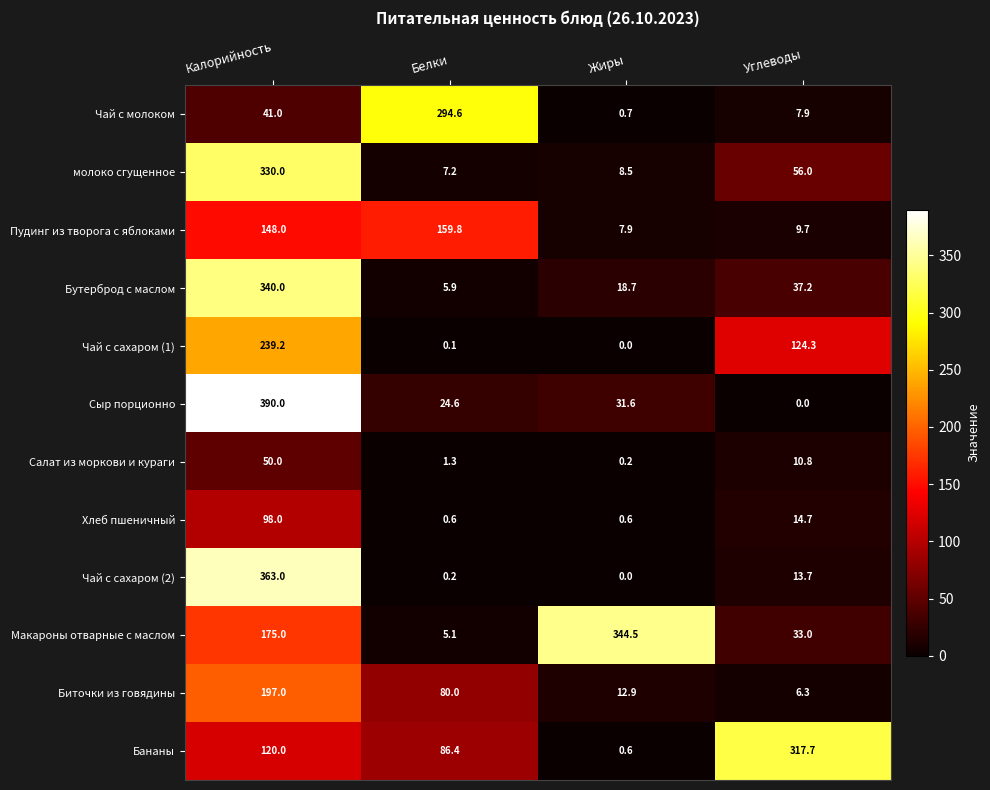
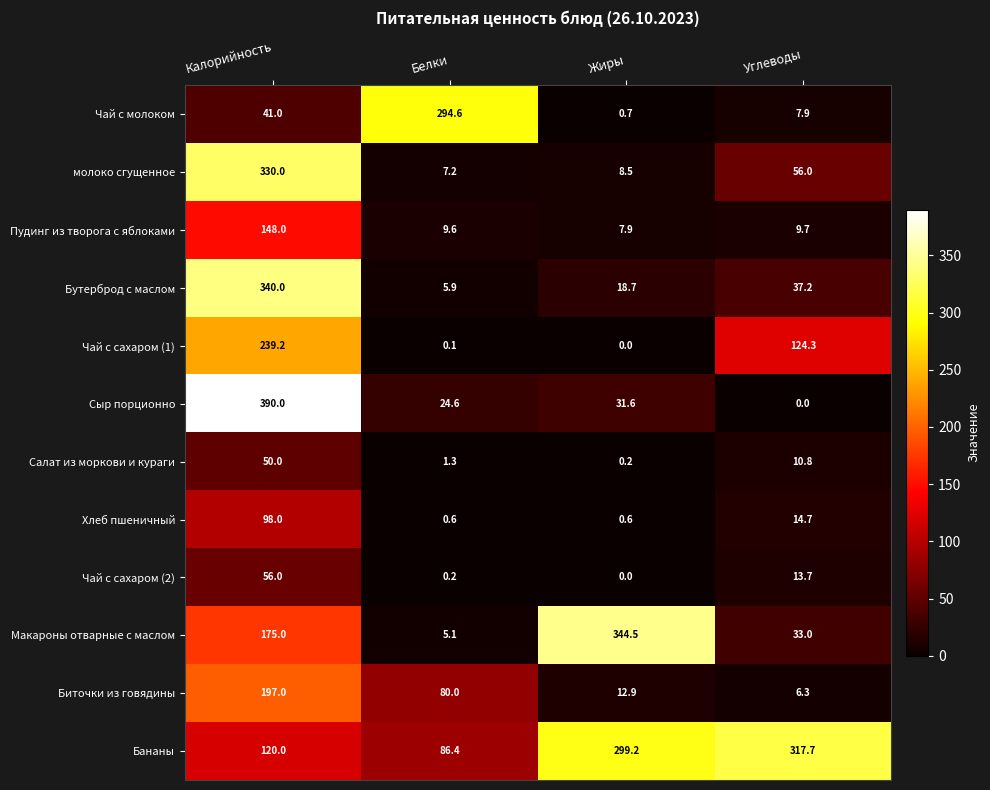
Пудинг из творога с яблоками, Белки: 159.8 -> 9.6
Чай с сахаром (2), Калорийность: 363.0 -> 56.0
Бананы, Жиры: 0.6 -> 299.2
